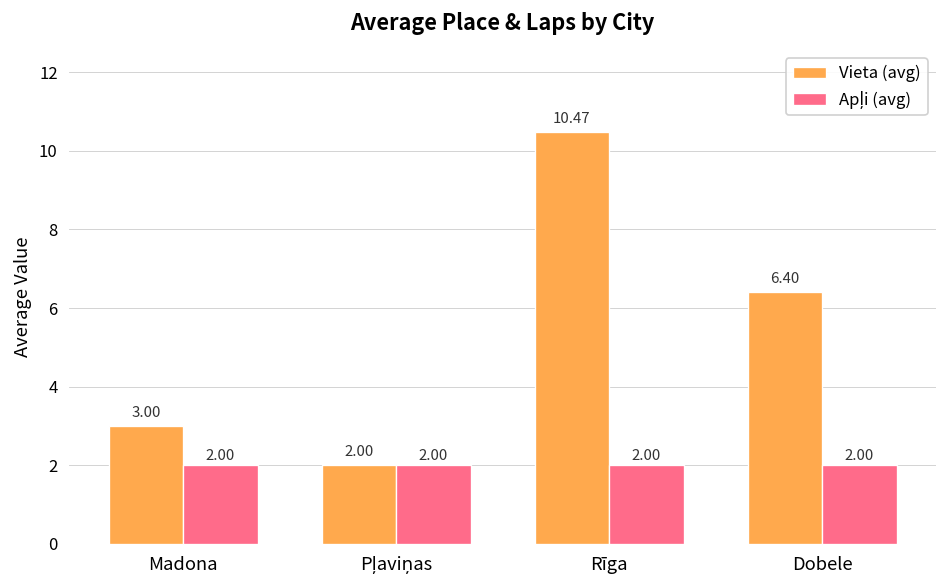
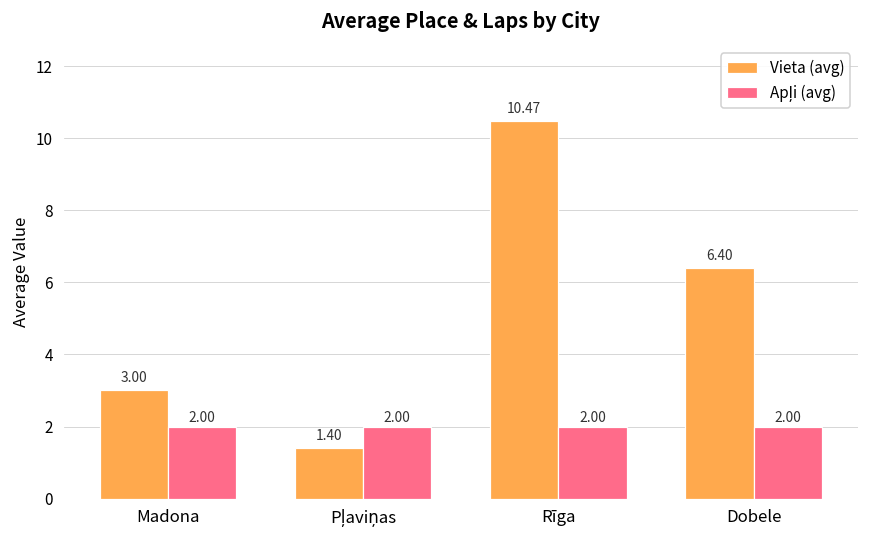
Vieta (avg), Pļaviņas: 2.00 -> 1.40
